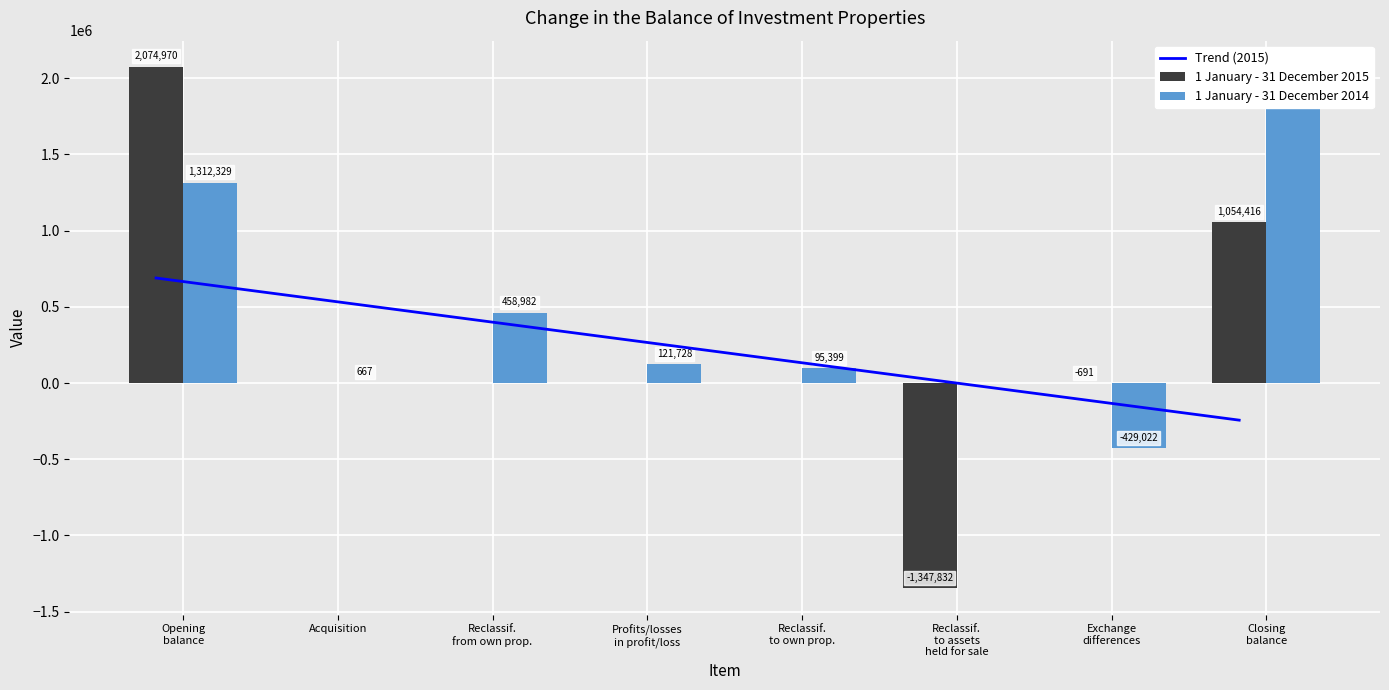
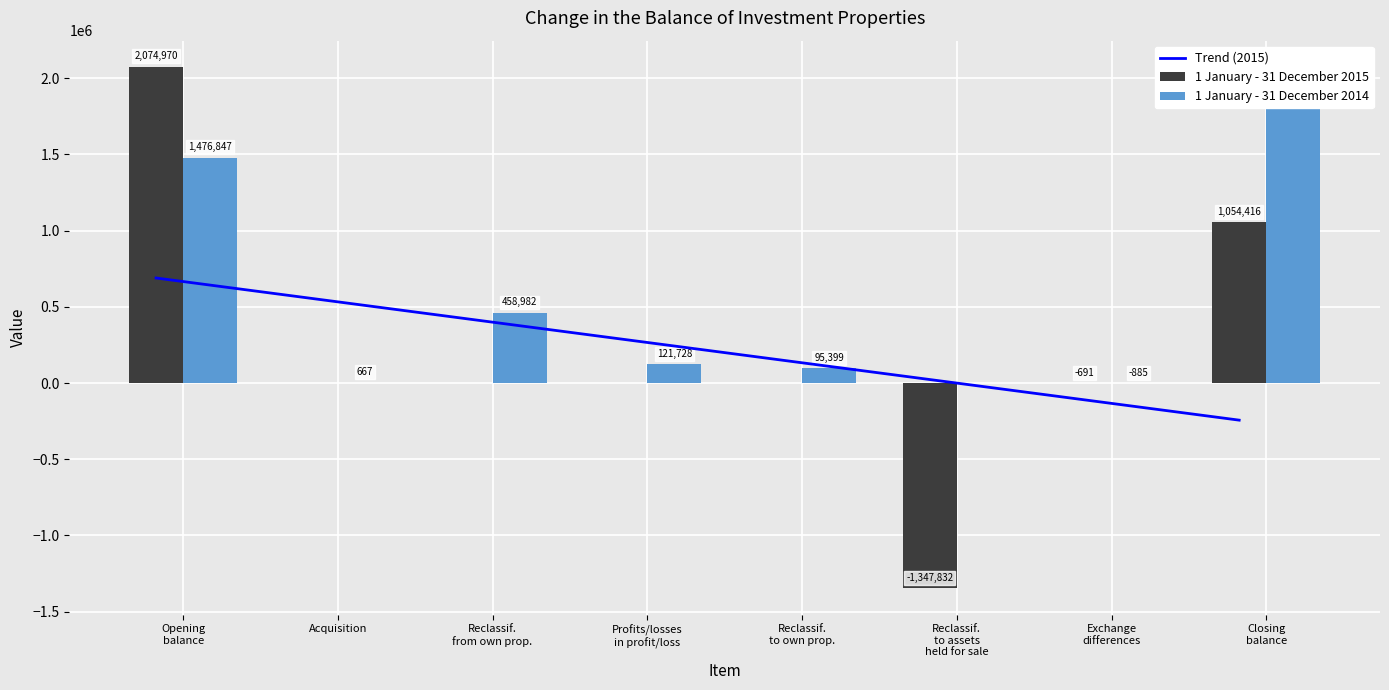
1 January - 31 December 2014, Opening balance: 1,312,329 -> 1,476,847
1 January - 31 December 2014, Exchange differences: -429,022 -> -885
